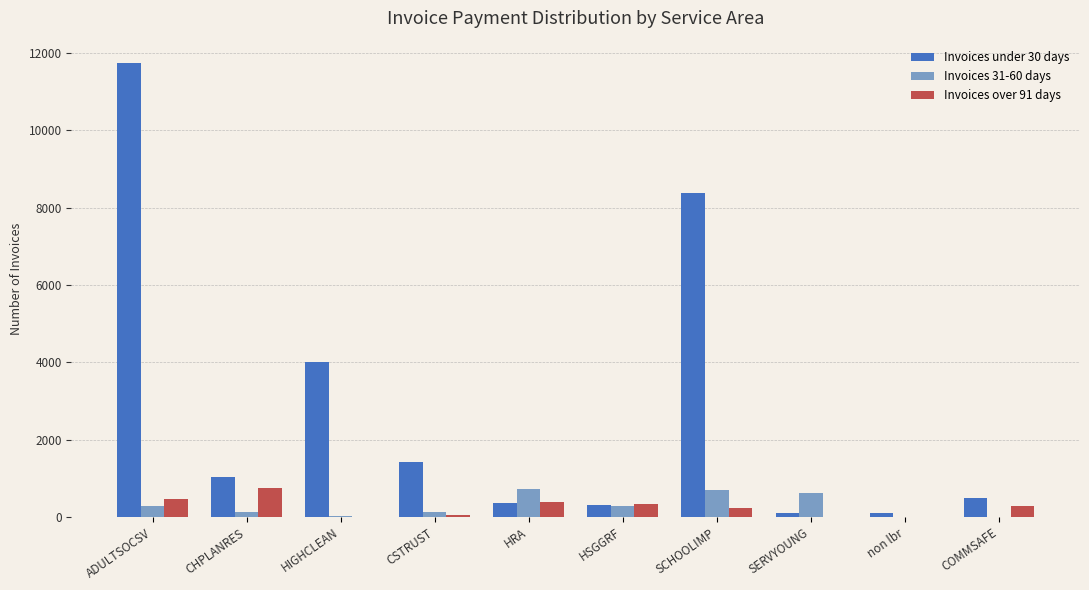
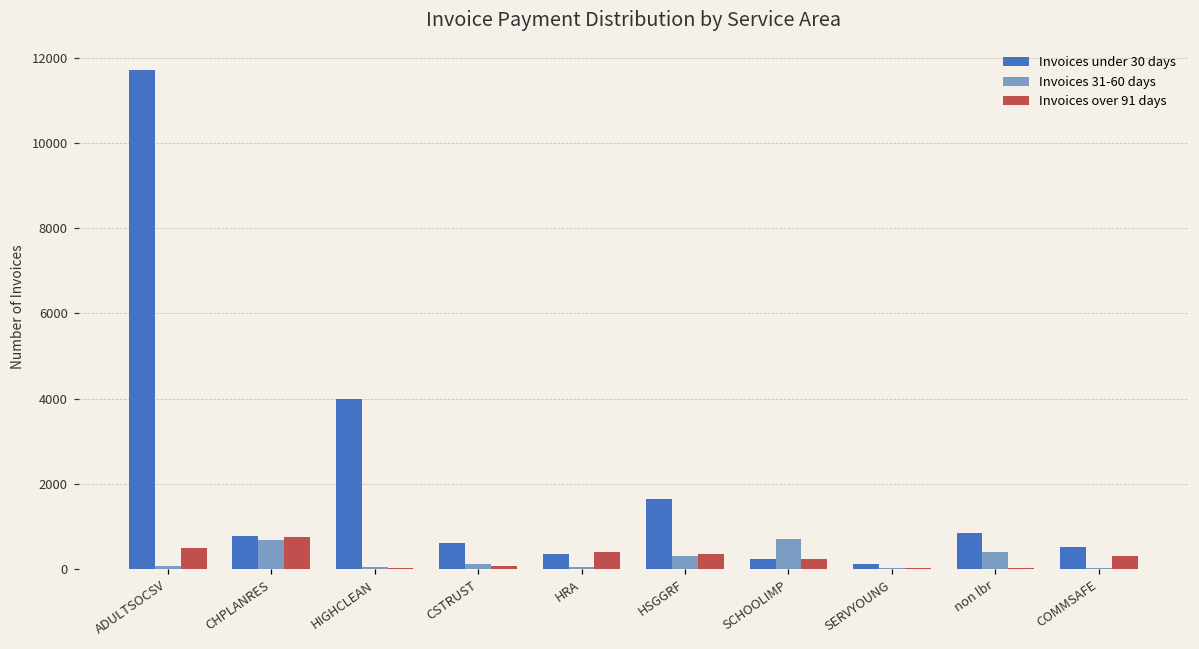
Invoices 31-60 days, ADULTSOCSV: 300 -> 100
Invoices under 30 days, CHPLANRES: 1000 -> 800
Invoices 31-60 days, CHPLANRES: 100 -> 700
Invoices under 30 days, CSTRUST: 1400 -> 600
Invoices 31-60 days, HRA: 700 -> 0
Invoices under 30 days, HSGGRF: 300 -> 1600
Invoices under 30 days, SCHOOLIMP: 8400 -> 200
Invoices 31-60 days, SERVYOUNG: 600 -> 0
Invoices under 30 days, non lbr: 100 -> 800
Invoices 31-60 days, non lbr: 0 -> 400
